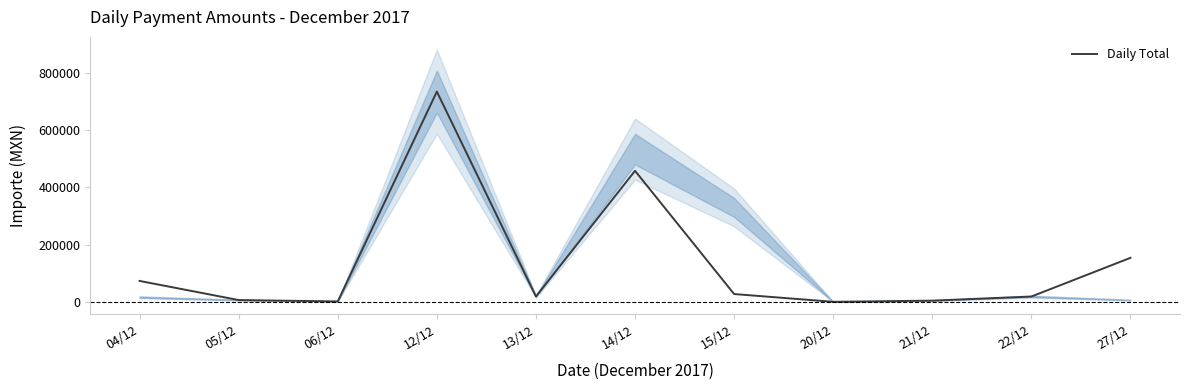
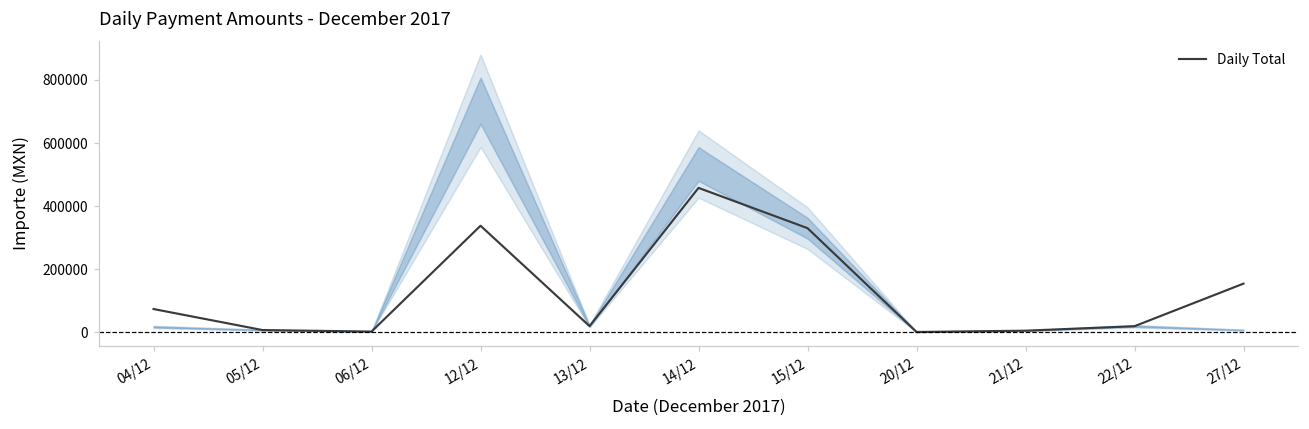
Daily Total, 12/12: 730000 -> 340000
Daily Total, 15/12: 30000 -> 330000
